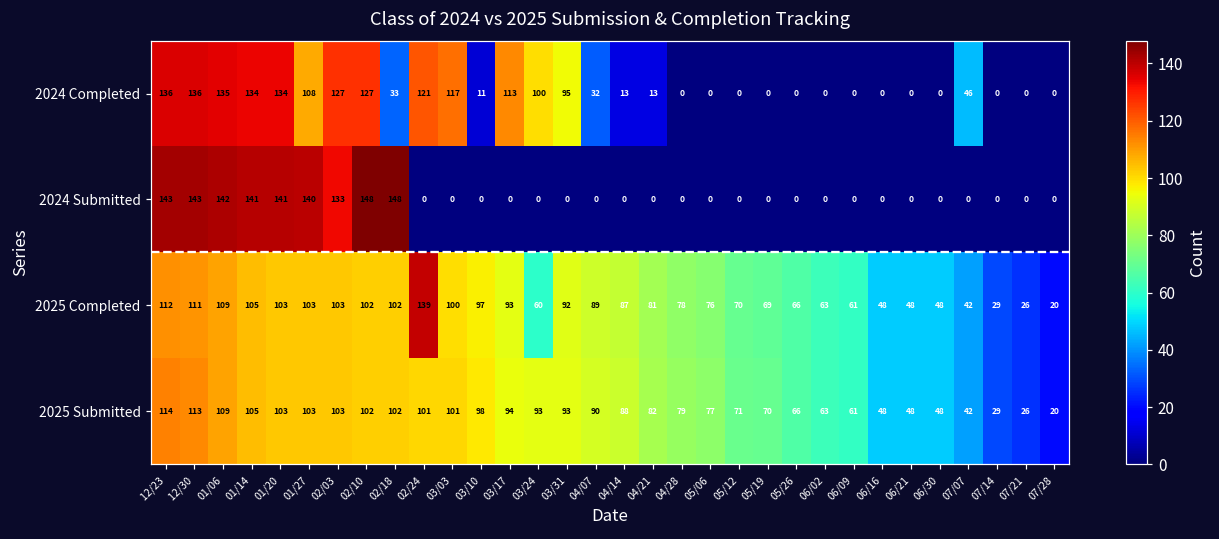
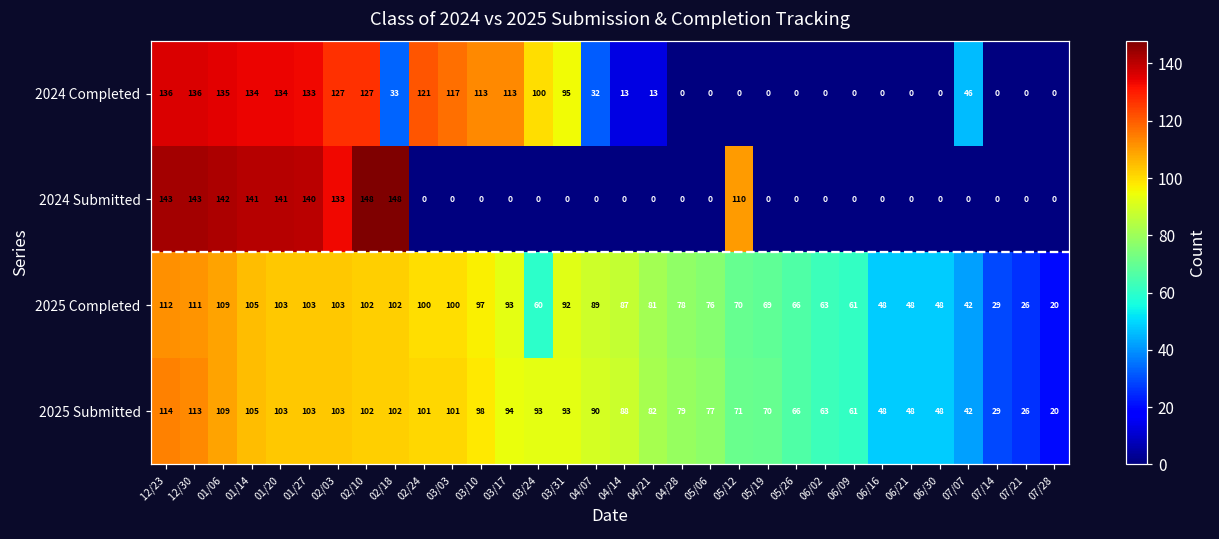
2024 Completed, 01/27: 108 -> 133
2024 Completed, 03/10: 11 -> 113
2024 Submitted, 05/12: 0 -> 110
2025 Completed, 02/24: 139 -> 100
